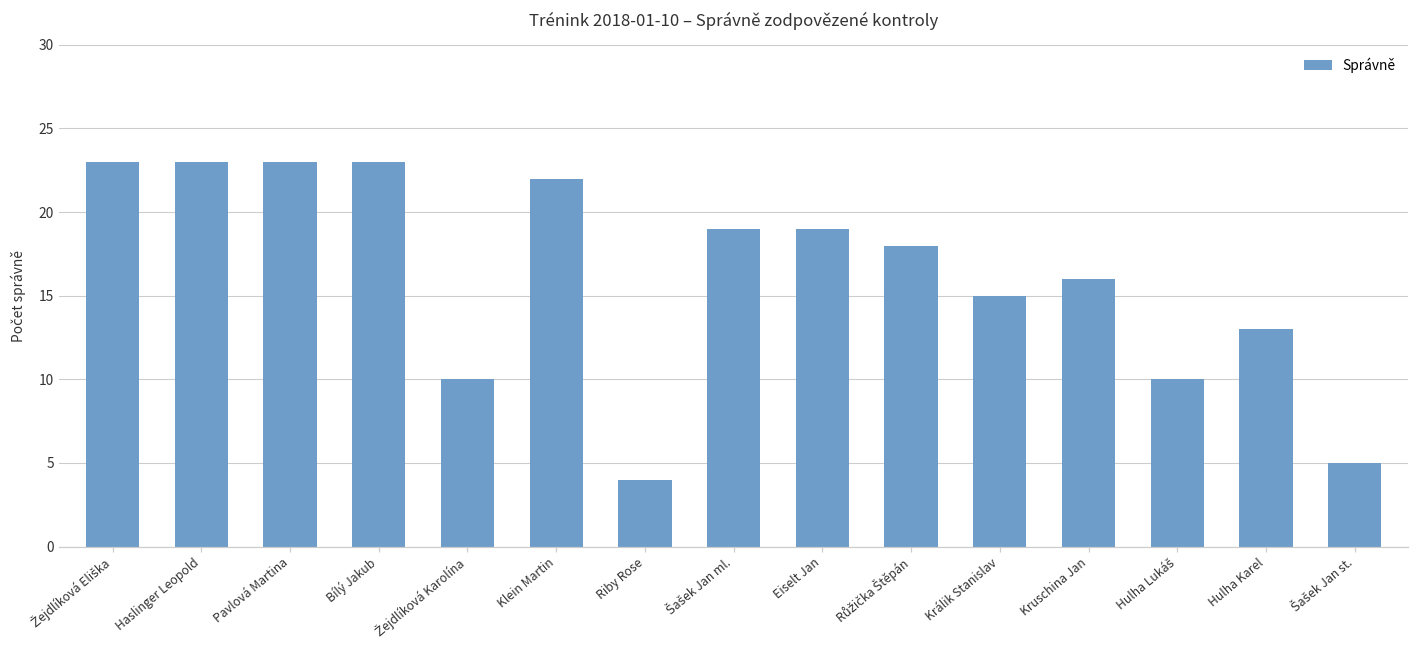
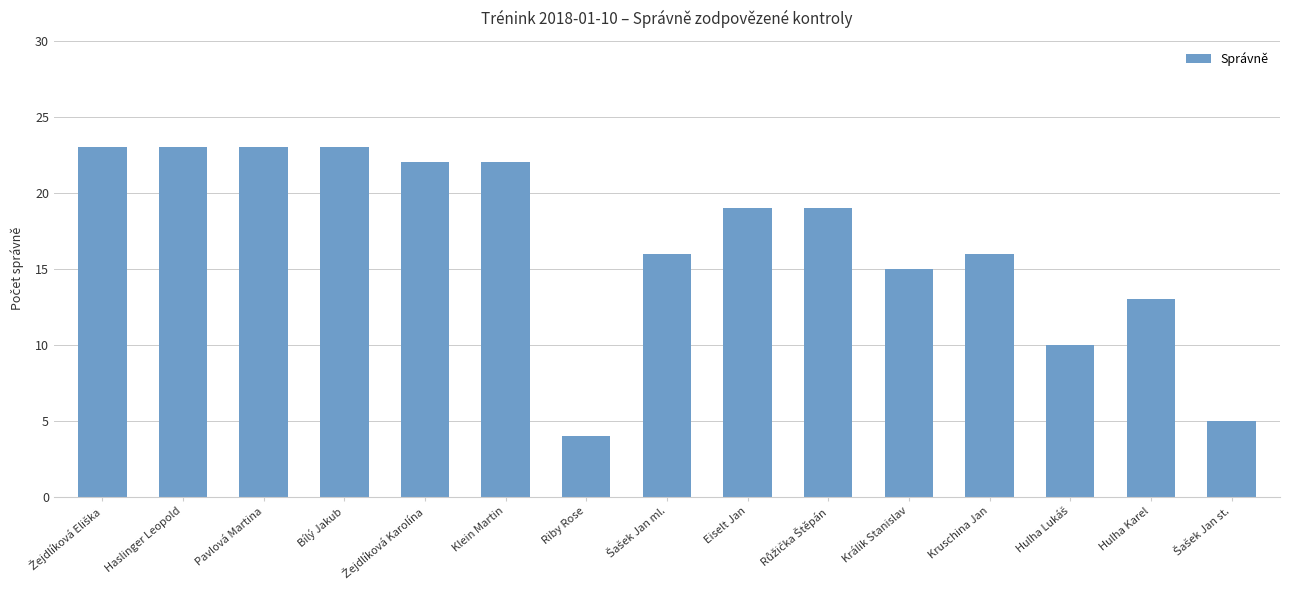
Žejdlíková Karolína: 10 -> 22
Šašek Jan ml.: 19 -> 16
Růžička Štěpán: 18 -> 19
